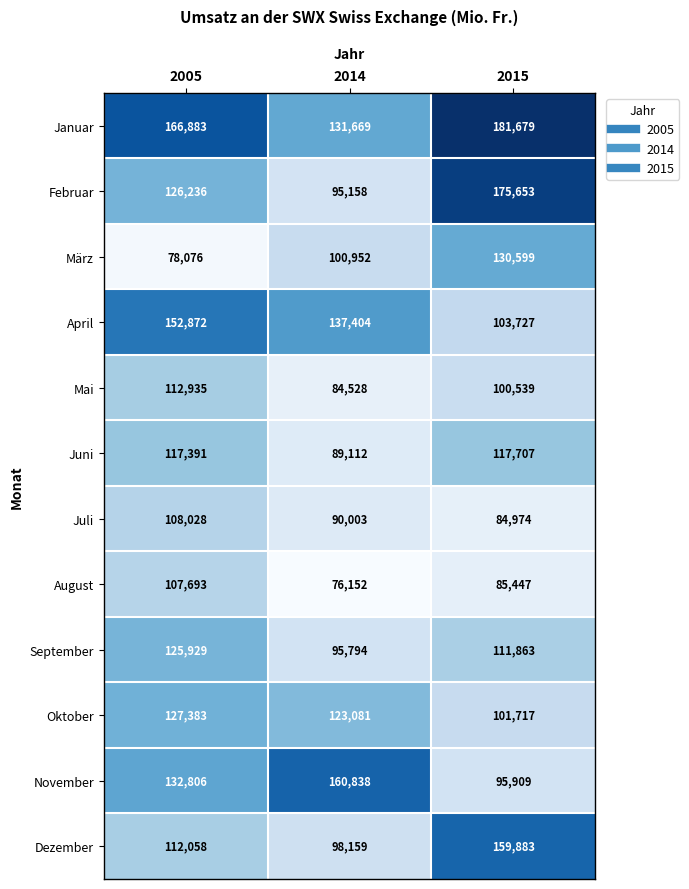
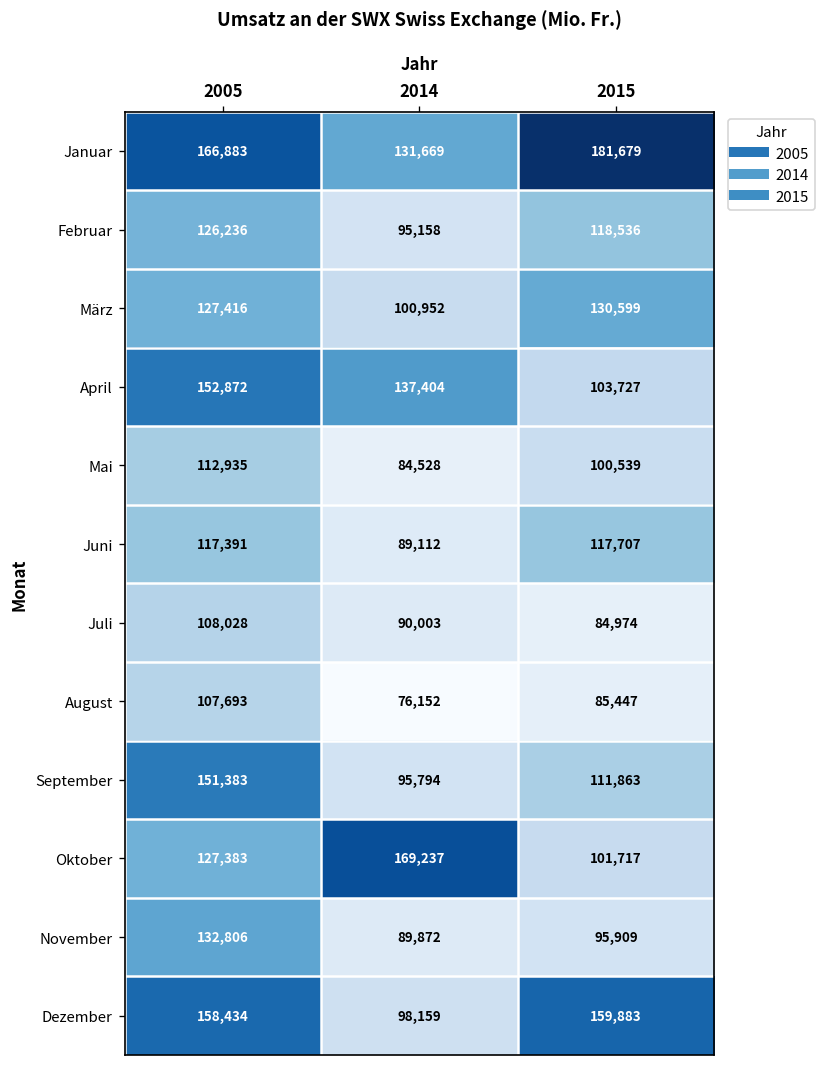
Februar, 2015: 175,653 -> 118,536
März, 2005: 78,076 -> 127,416
September, 2005: 125,929 -> 151,383
Oktober, 2014: 123,081 -> 169,237
November, 2014: 160,838 -> 89,872
Dezember, 2005: 112,058 -> 158,434
